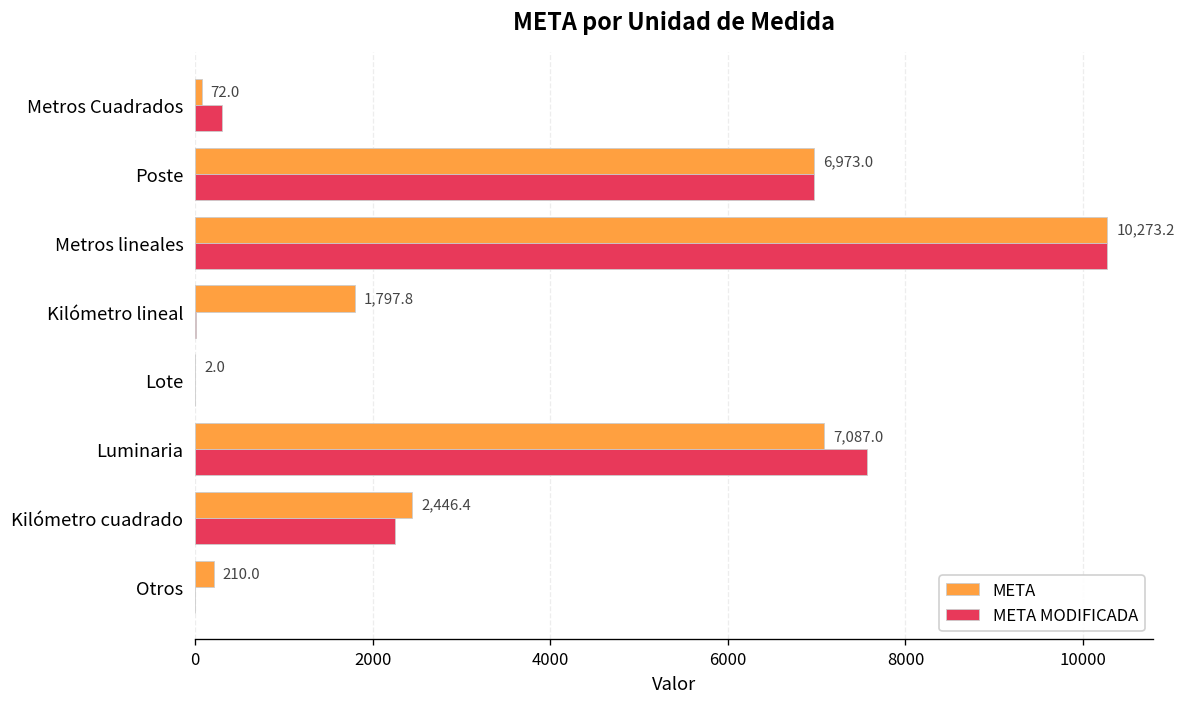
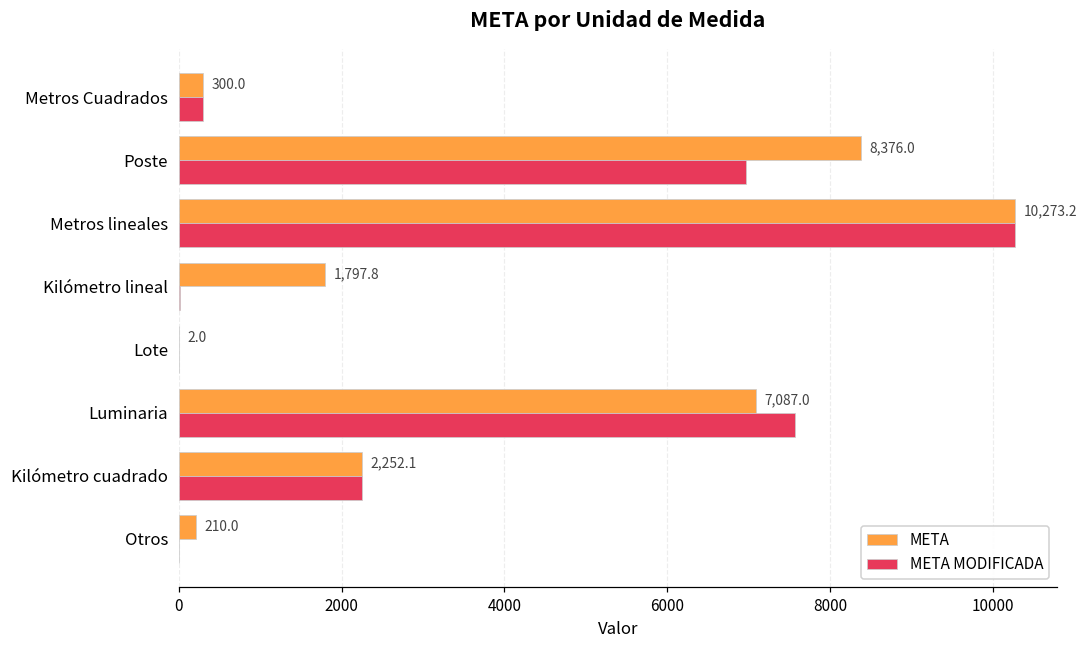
META, Metros Cuadrados: 72.0 -> 300.0
META, Poste: 6,973.0 -> 8,376.0
META, Kilómetro cuadrado: 2,446.4 -> 2,252.1
